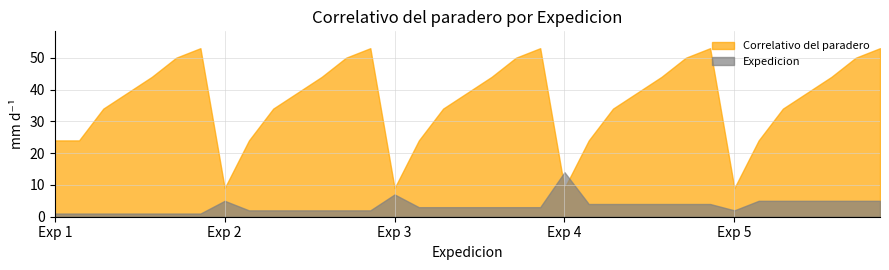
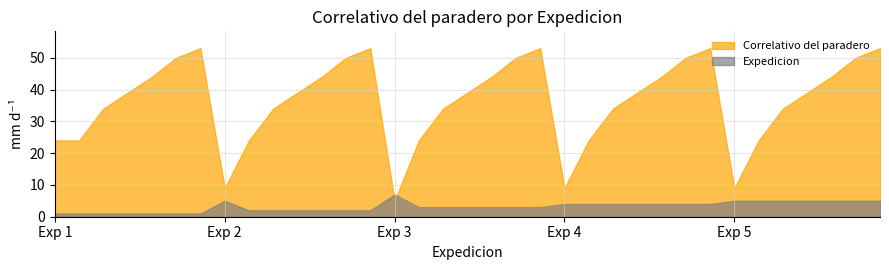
Correlativo del paradero, Exp 3: 9 -> 5
Expedicion, Exp 4: 14 -> 4
Expedicion, Exp 5: 2 -> 5
